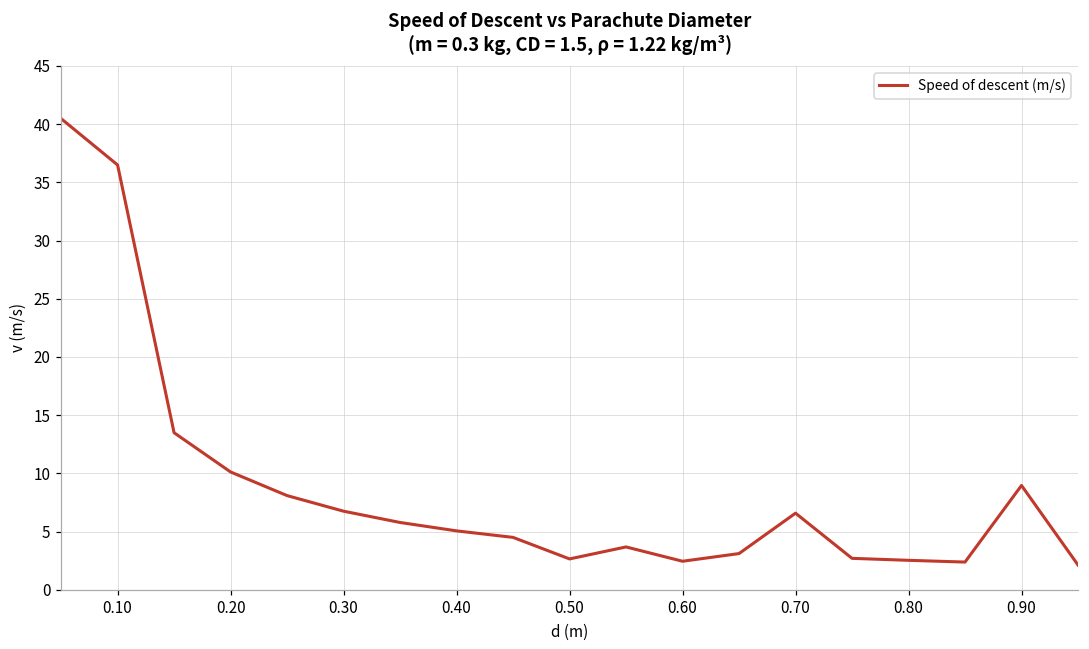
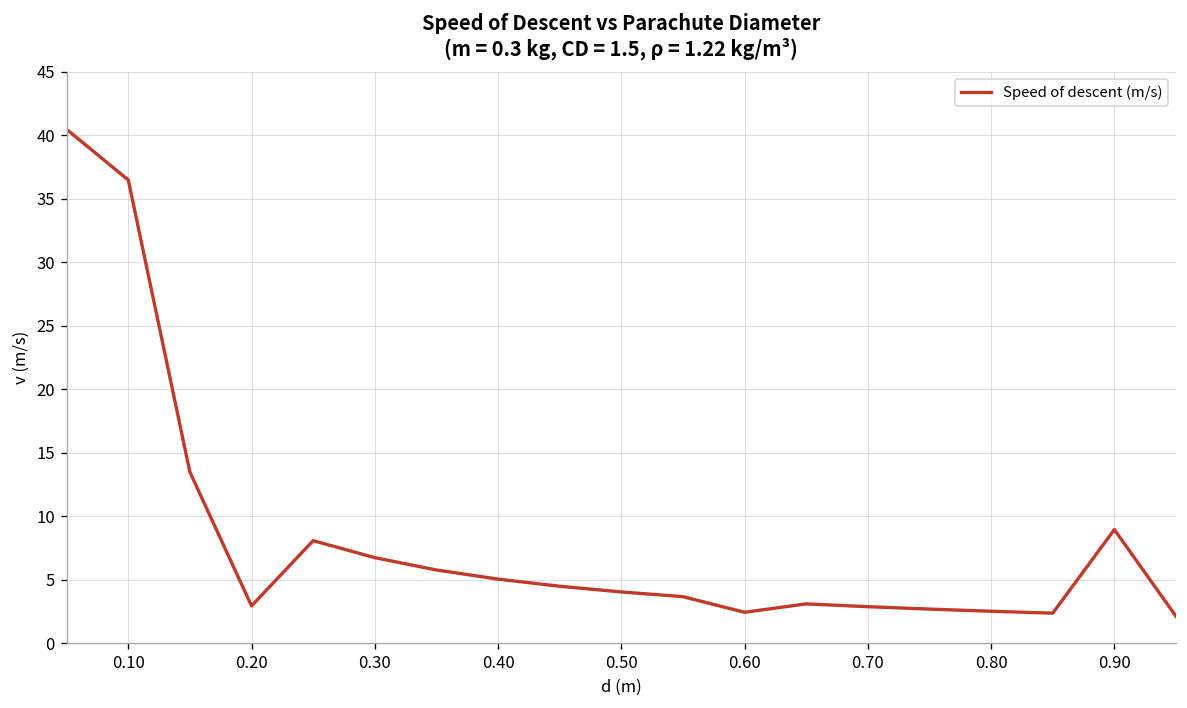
0.20: 10.1 -> 3.0
0.50: 2.7 -> 4.1
0.70: 6.6 -> 2.9
